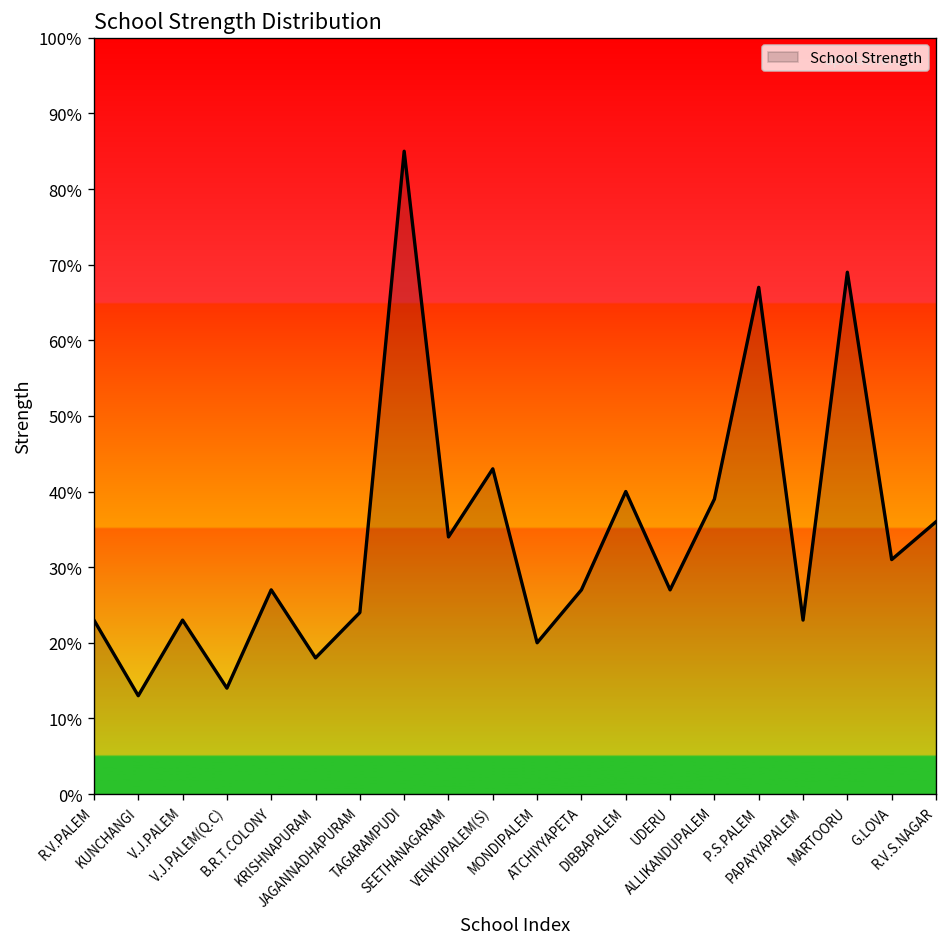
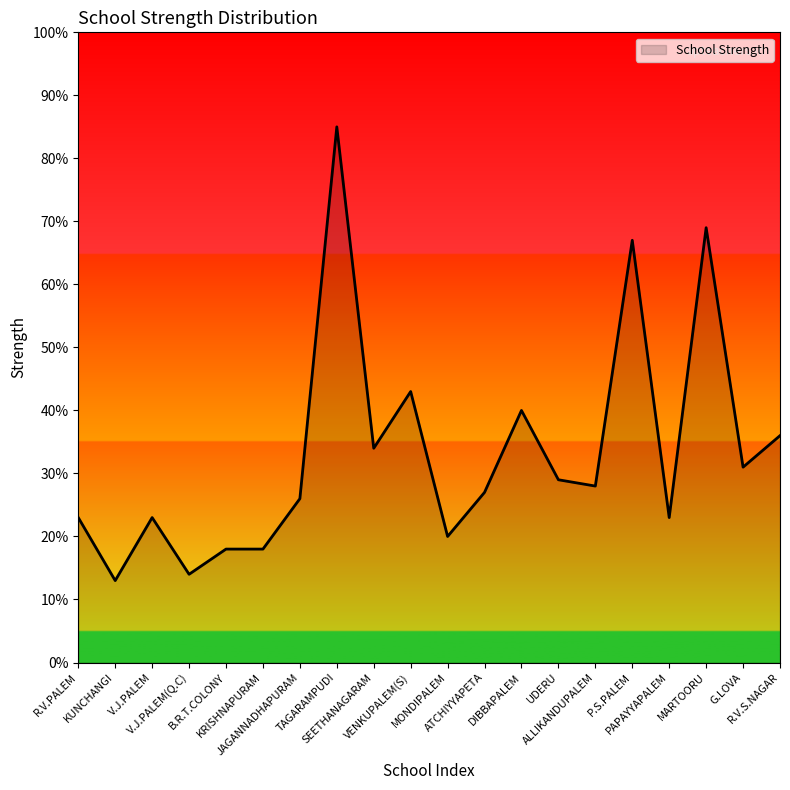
B.R.T.COLONY: 27% -> 18%
JAGANNADHAPURAM: 24% -> 26%
UDERU: 27% -> 29%
ALLIKANDUPALEM: 39% -> 28%
